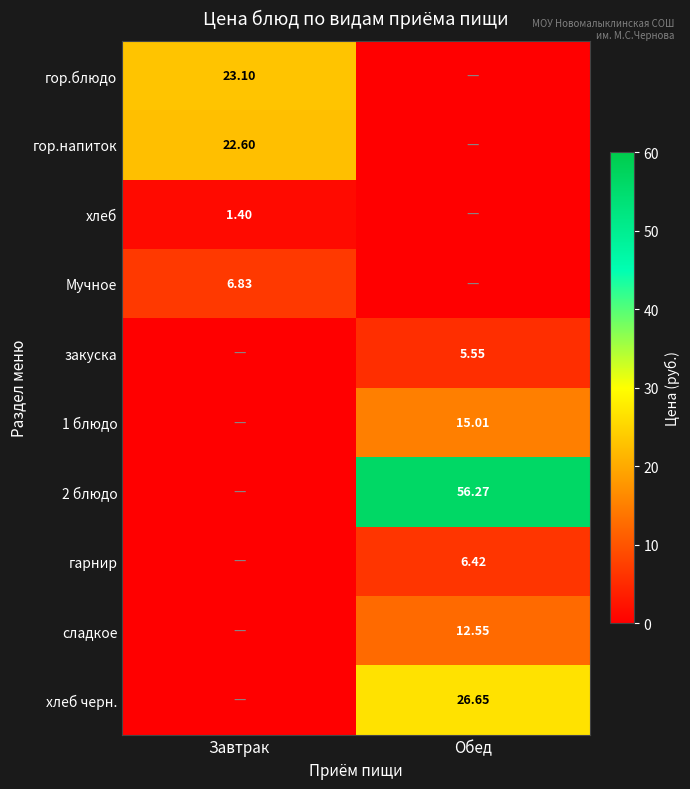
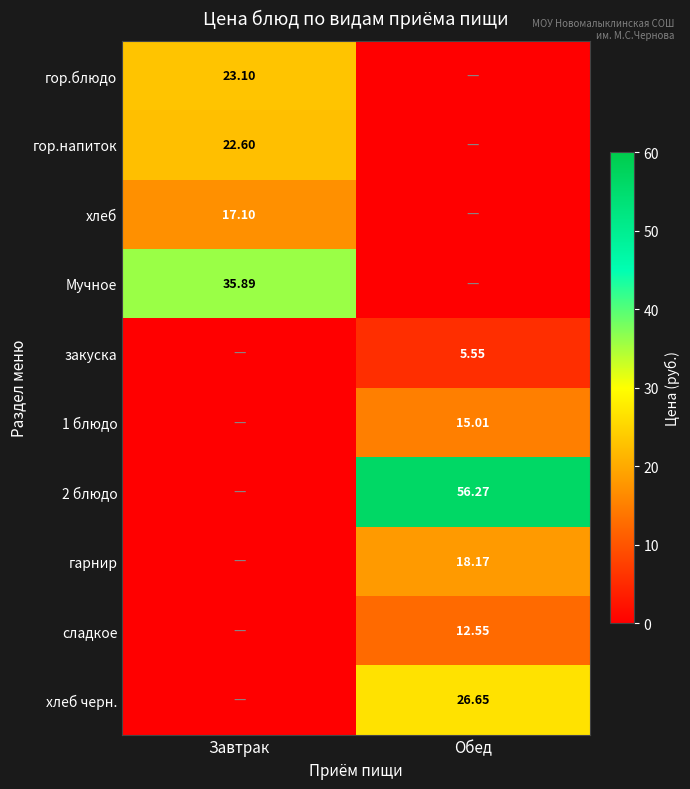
хлеб, Завтрак: 1.40 -> 17.10
Мучное, Завтрак: 6.83 -> 35.89
гарнир, Обед: 6.42 -> 18.17
